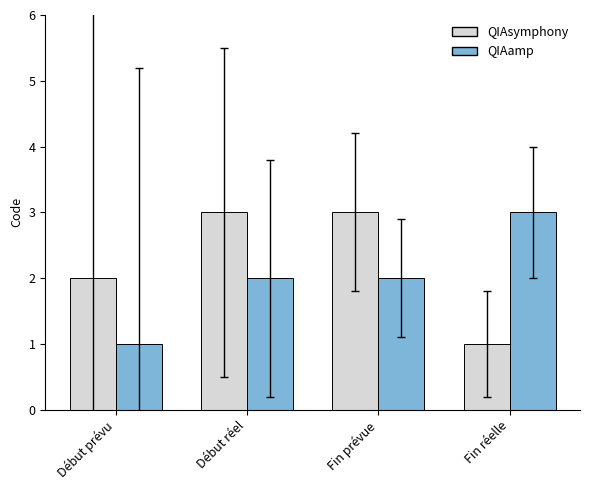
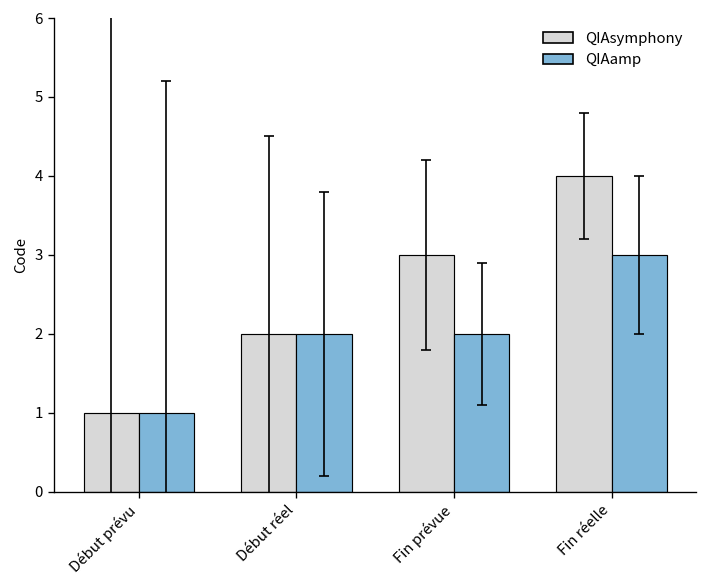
QIAsymphony, Début prévu: 2 -> 1
QIAsymphony, Début réel: 3 -> 2
QIAsymphony, Fin réelle: 1 -> 4
